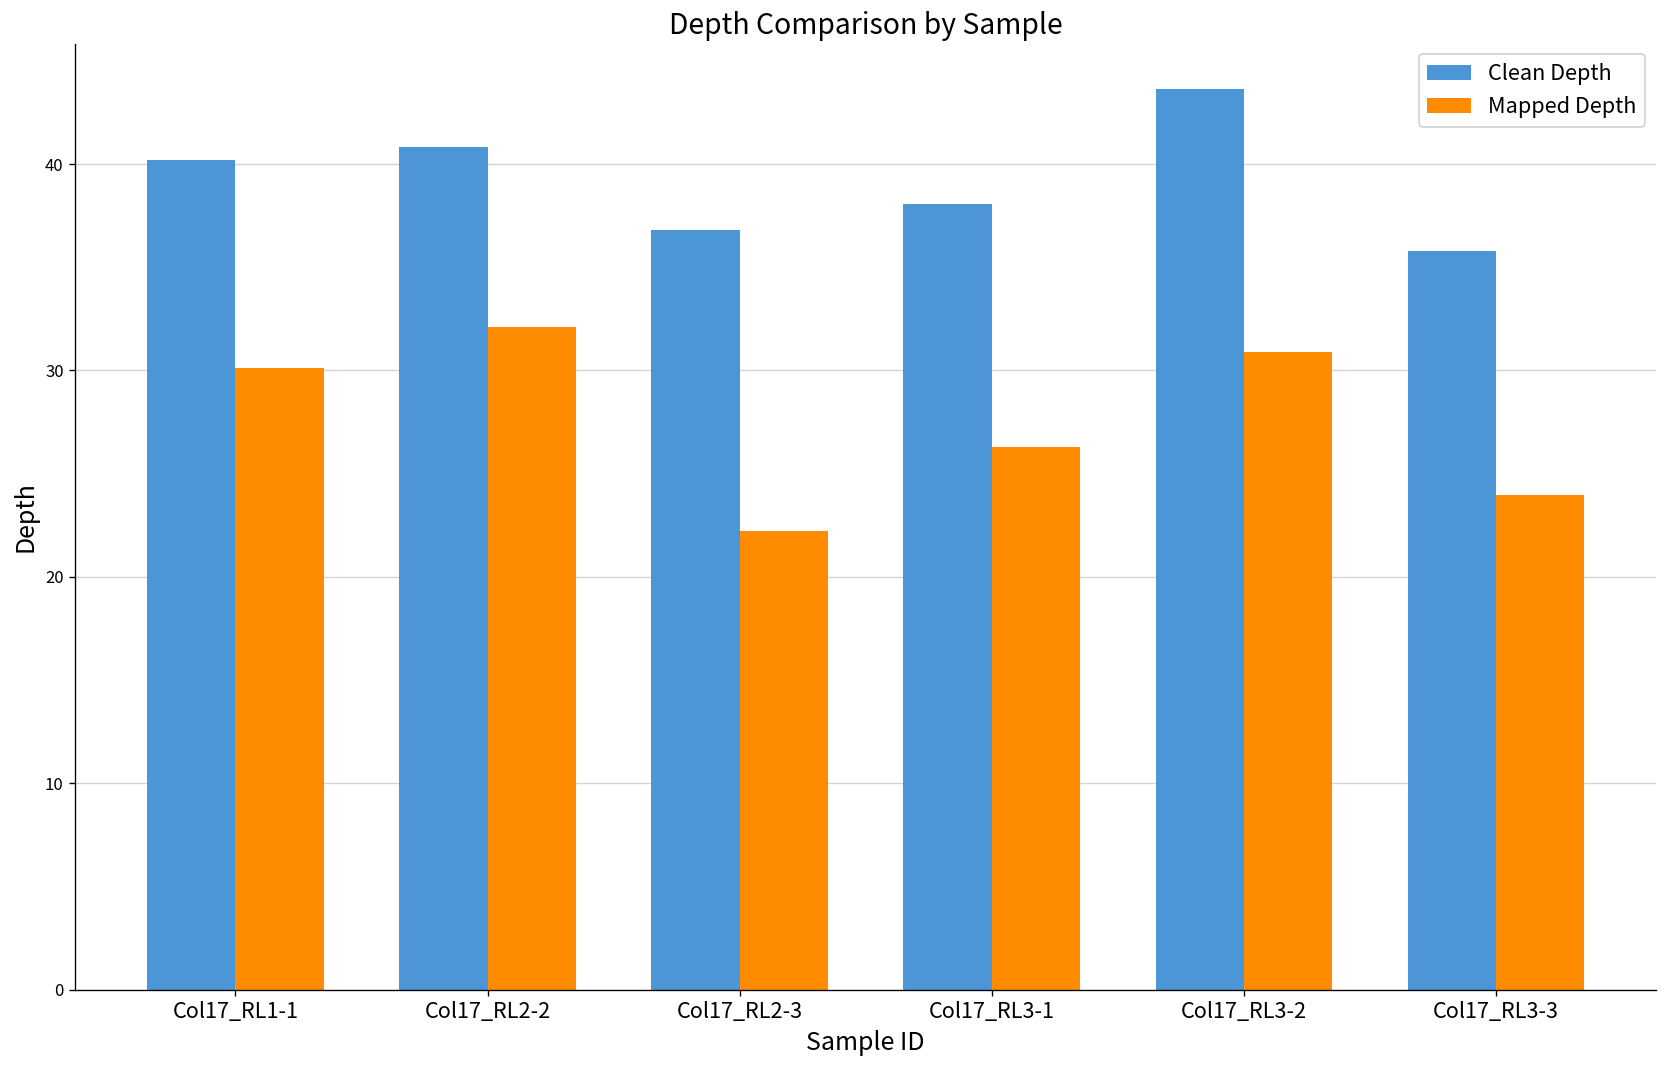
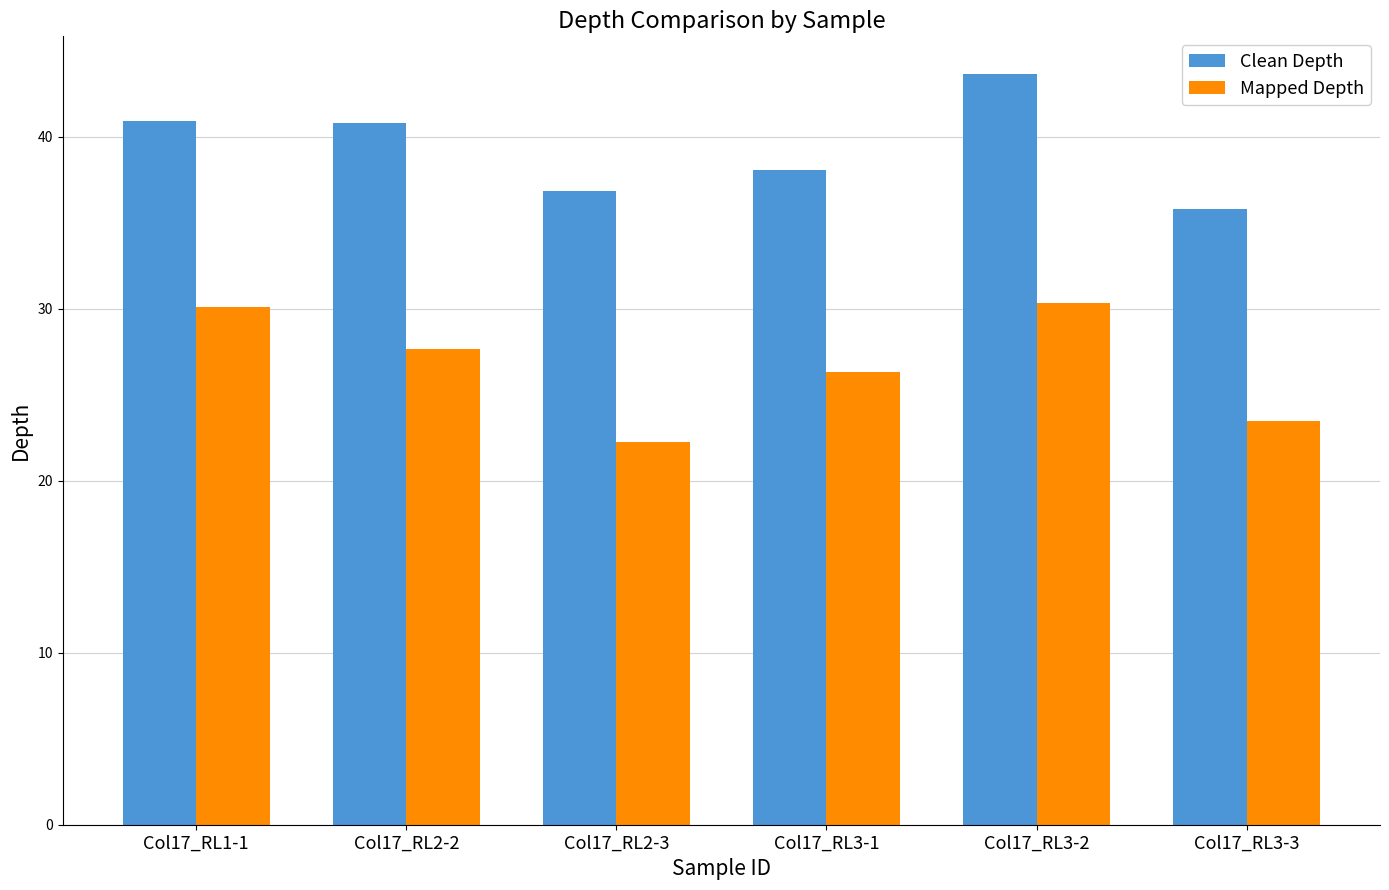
Clean Depth, Col17_RL1-1: 40.2 -> 40.9
Mapped Depth, Col17_RL2-2: 32.1 -> 27.6
Mapped Depth, Col17_RL3-2: 30.9 -> 30.3
Mapped Depth, Col17_RL3-3: 24.0 -> 23.5
